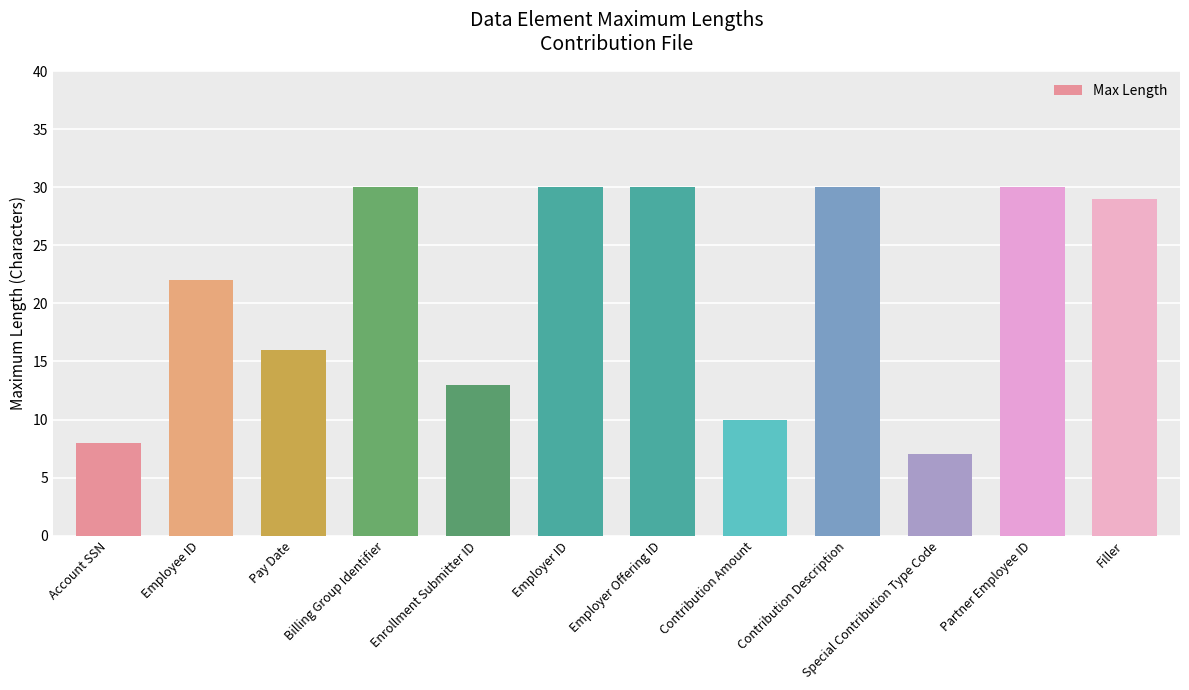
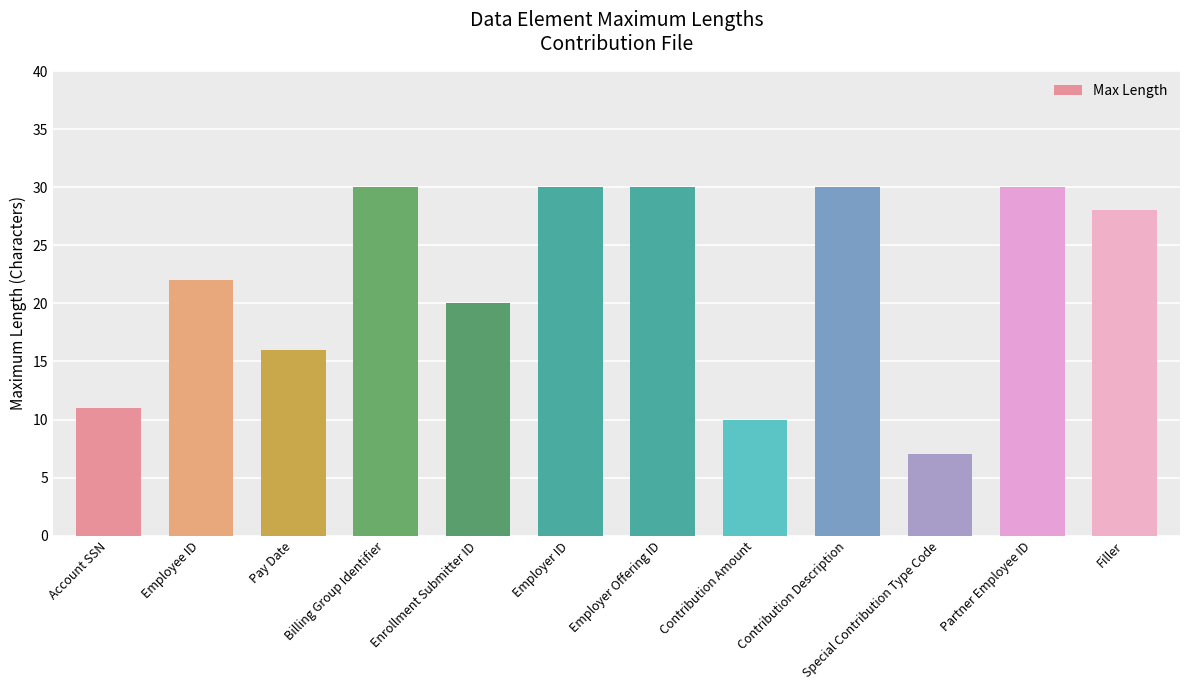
Account SSN: 8 -> 11
Enrollment Submitter ID: 13 -> 20
Filler: 29 -> 28
